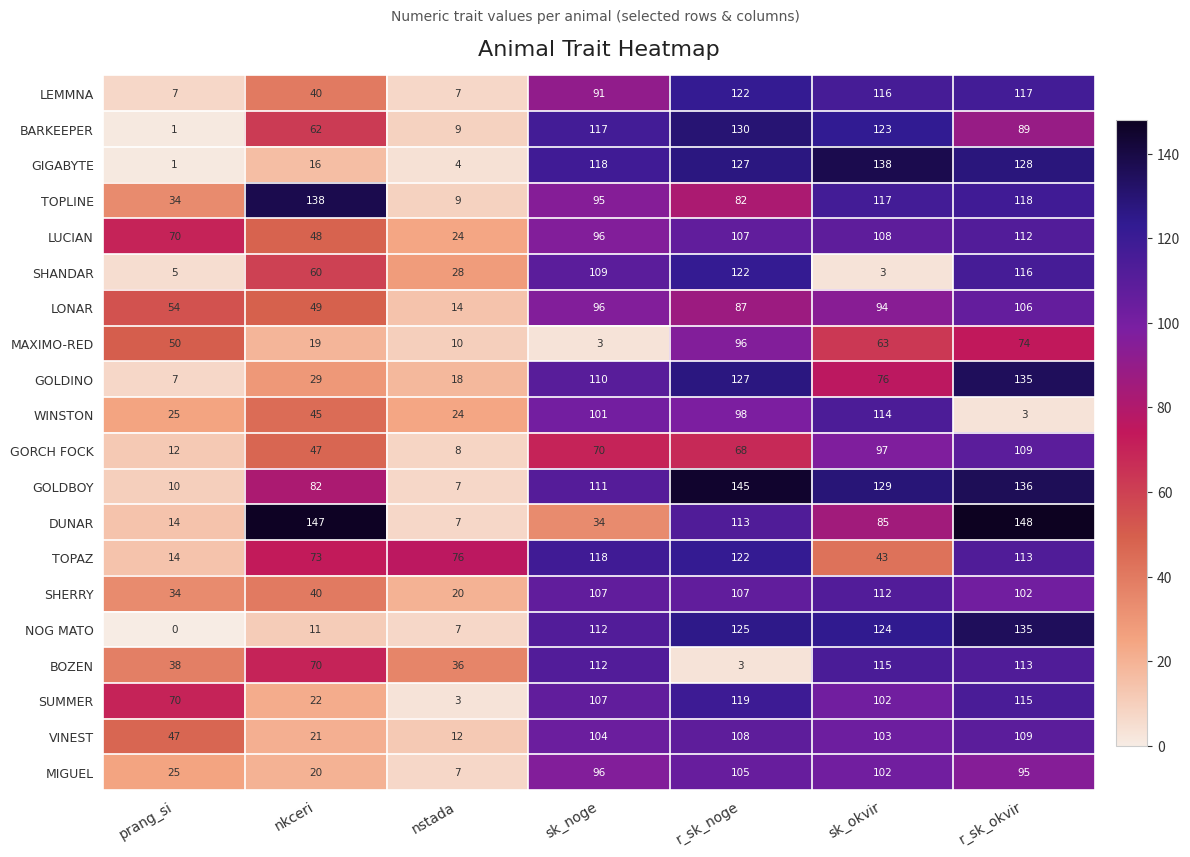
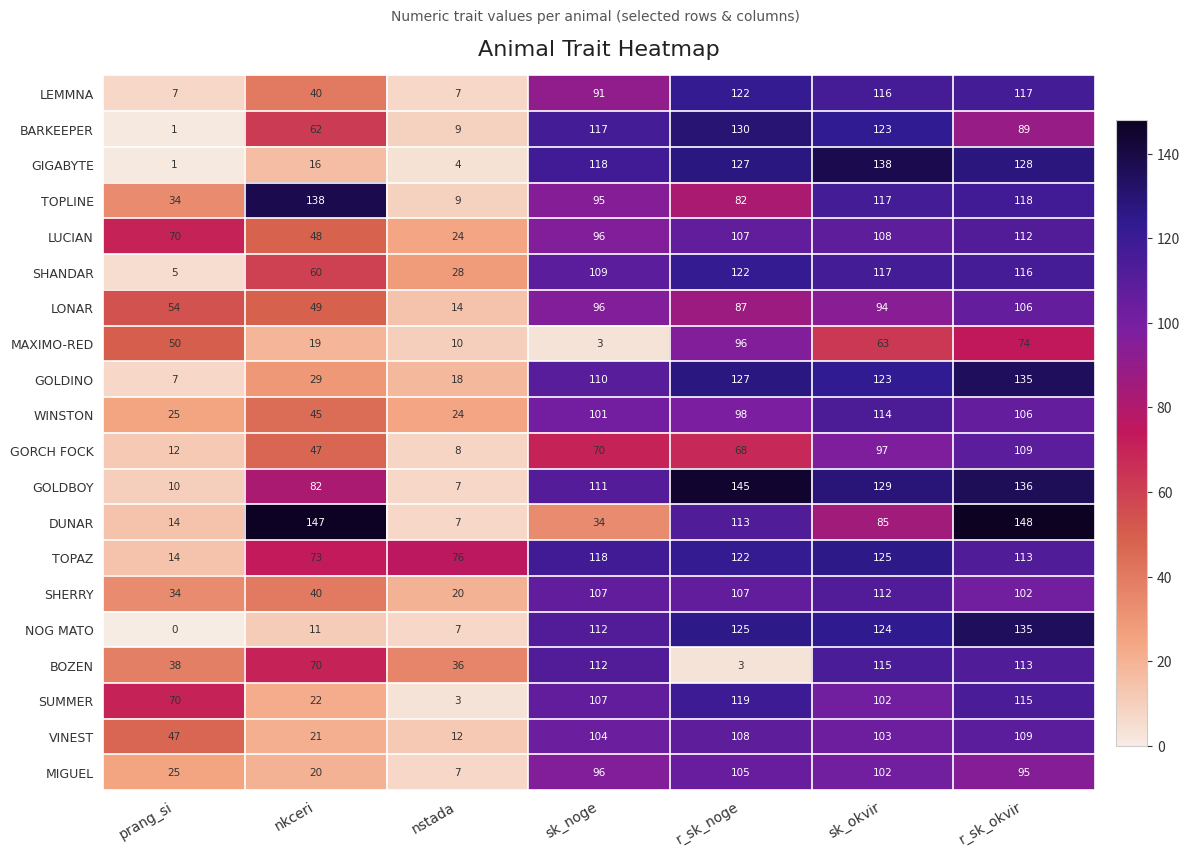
SHANDAR, sk_okvir: 3 -> 117
GOLDINO, sk_okvir: 76 -> 123
WINSTON, r_sk_okvir: 3 -> 106
TOPAZ, sk_okvir: 43 -> 125
